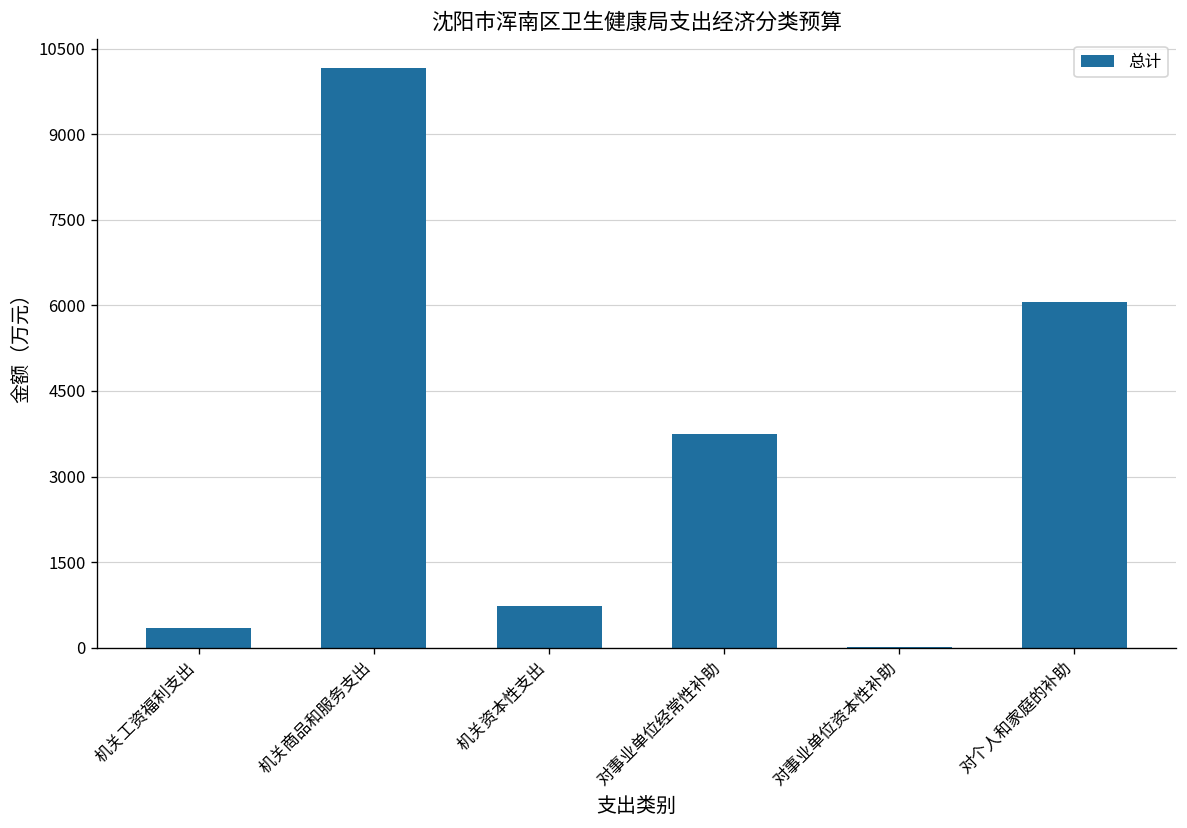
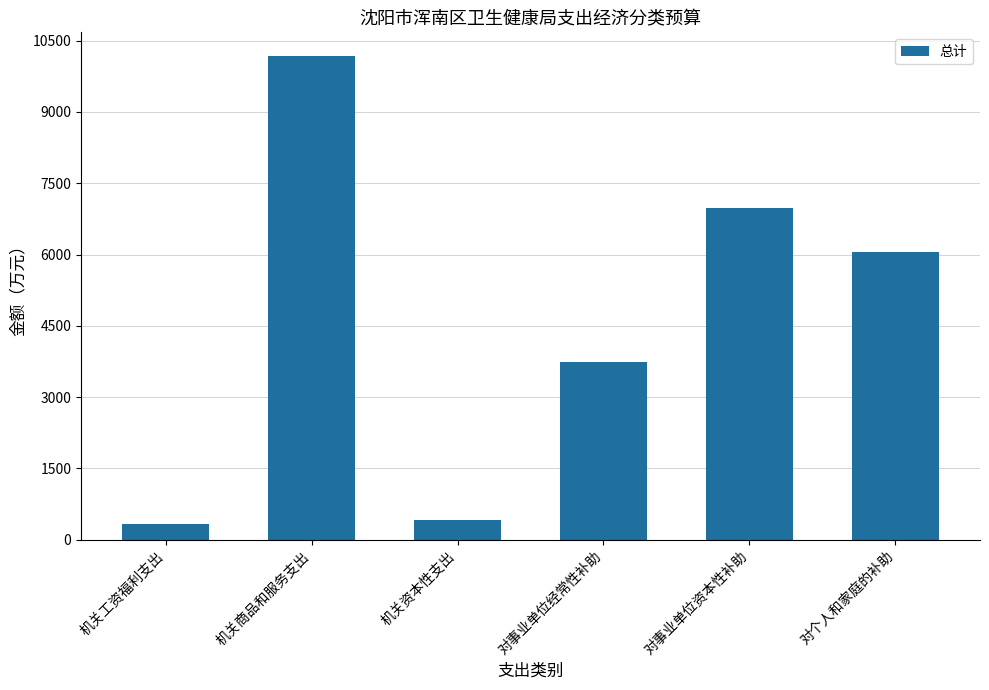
机关资本性支出: 700 -> 400
对事业单位资本性补助: 0 -> 7000
